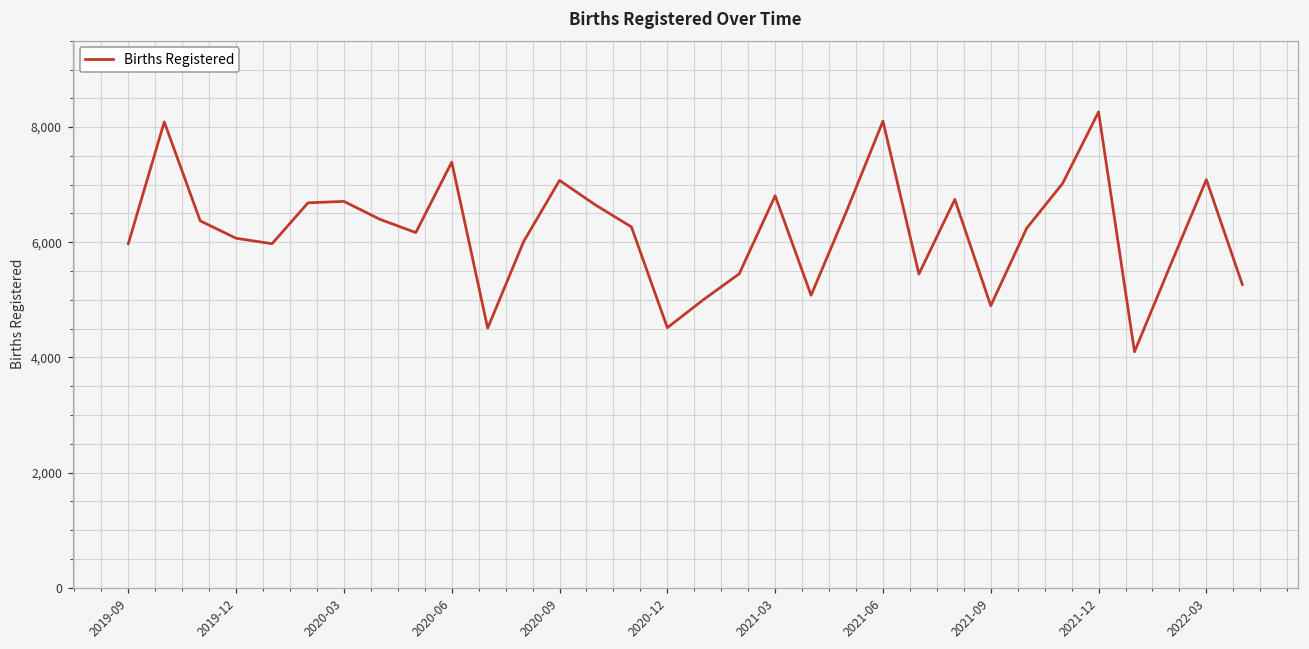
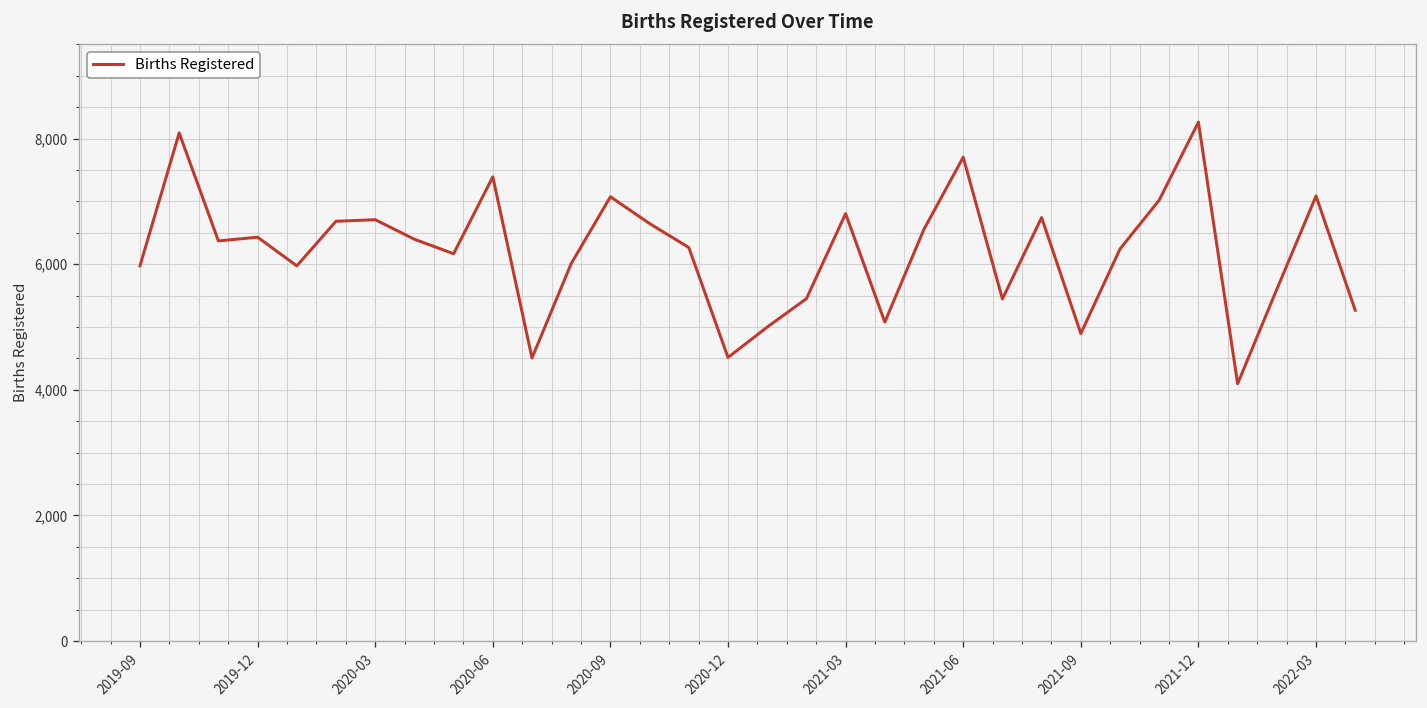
2019-12: 6,100 -> 6,400
2021-06: 8,100 -> 7,700
